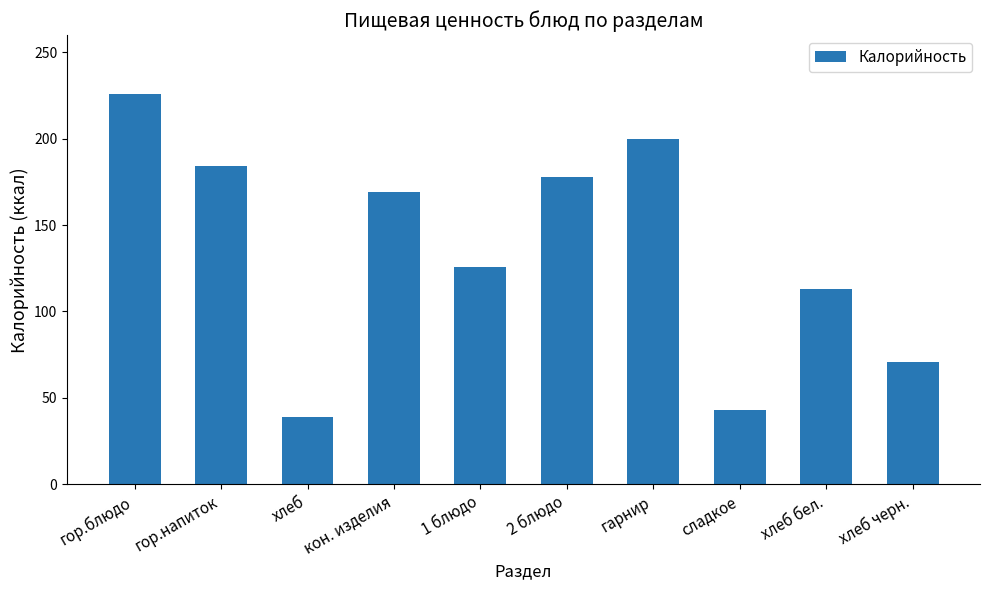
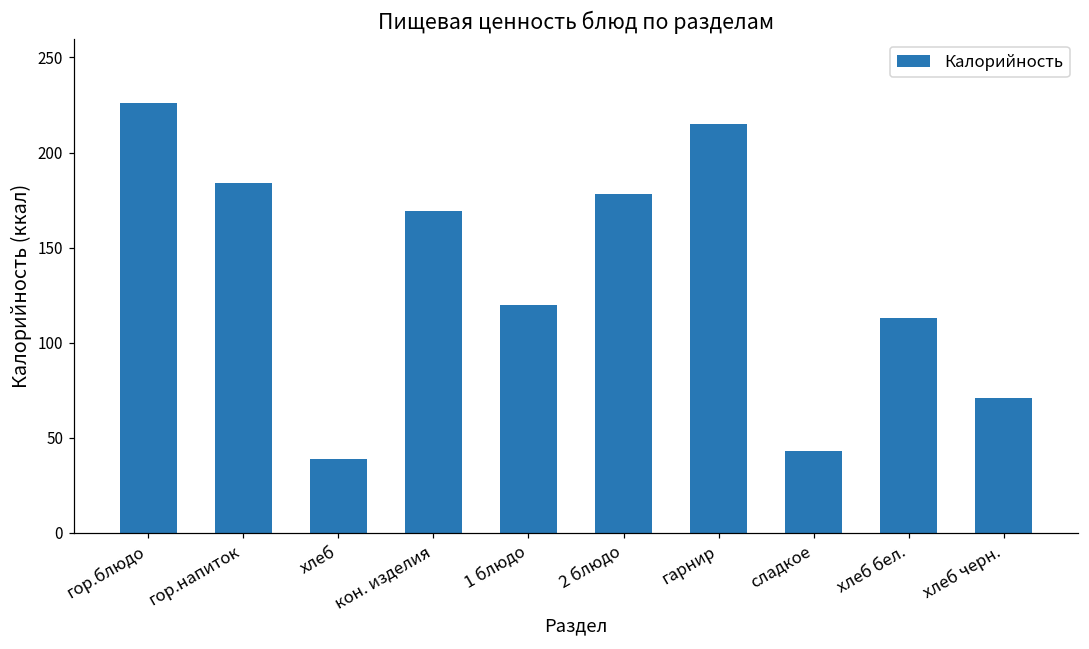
1 блюдо: 126 -> 120
гарнир: 200 -> 215
